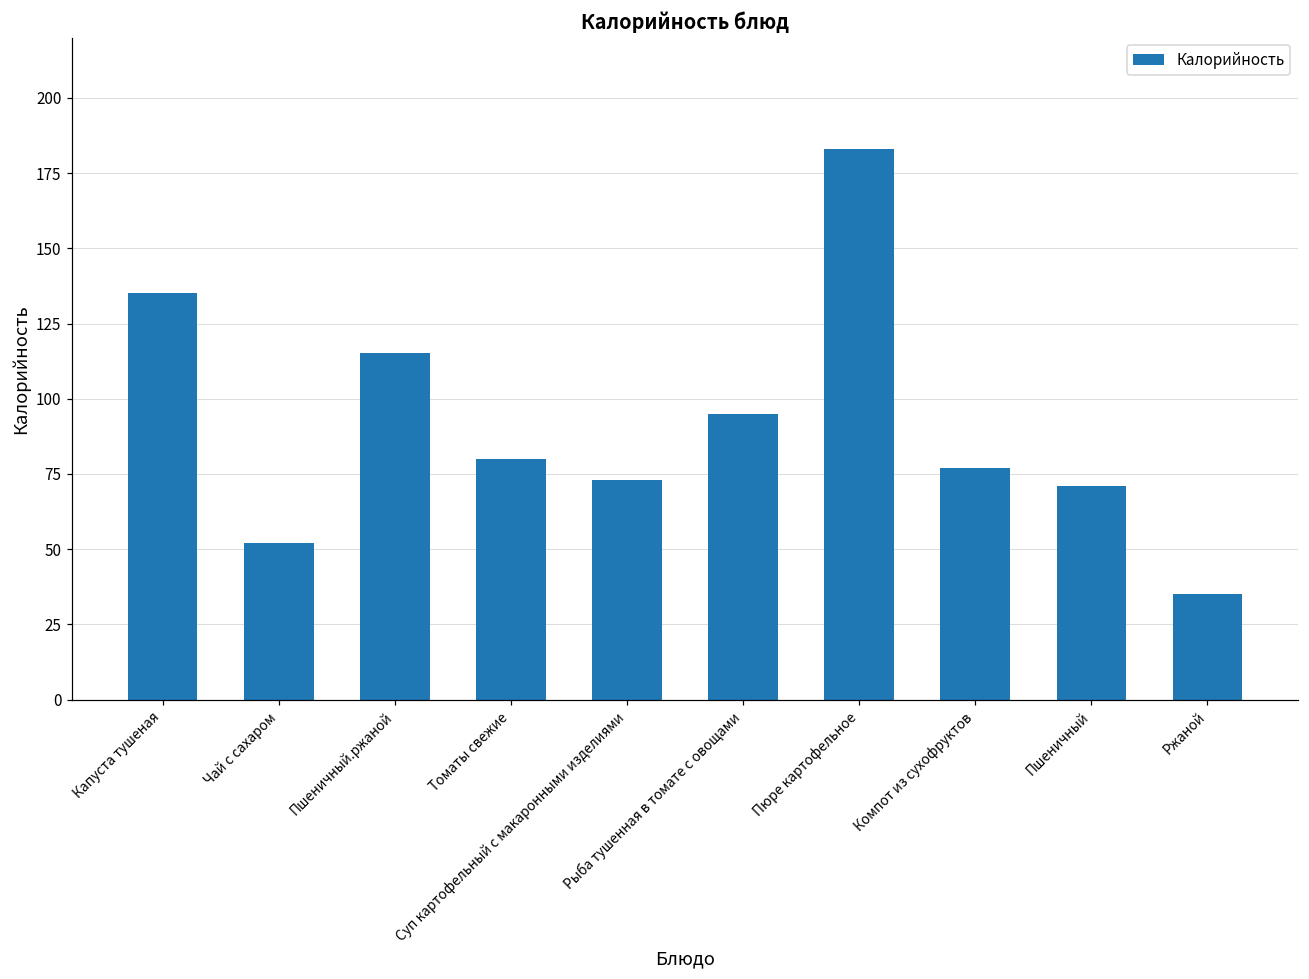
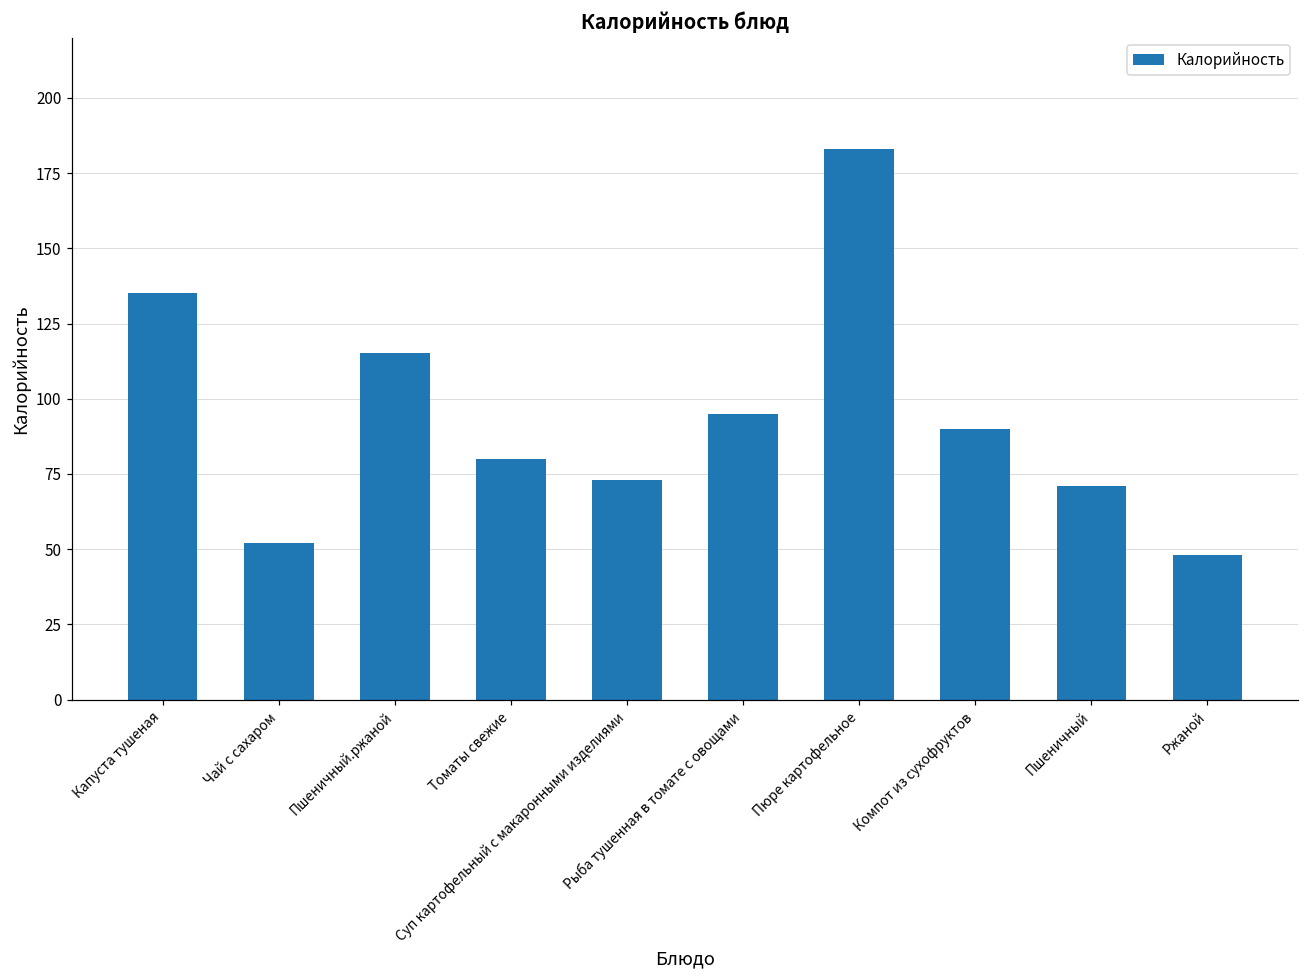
Компот из сухофруктов: 77 -> 90
Ржаной: 35 -> 48
